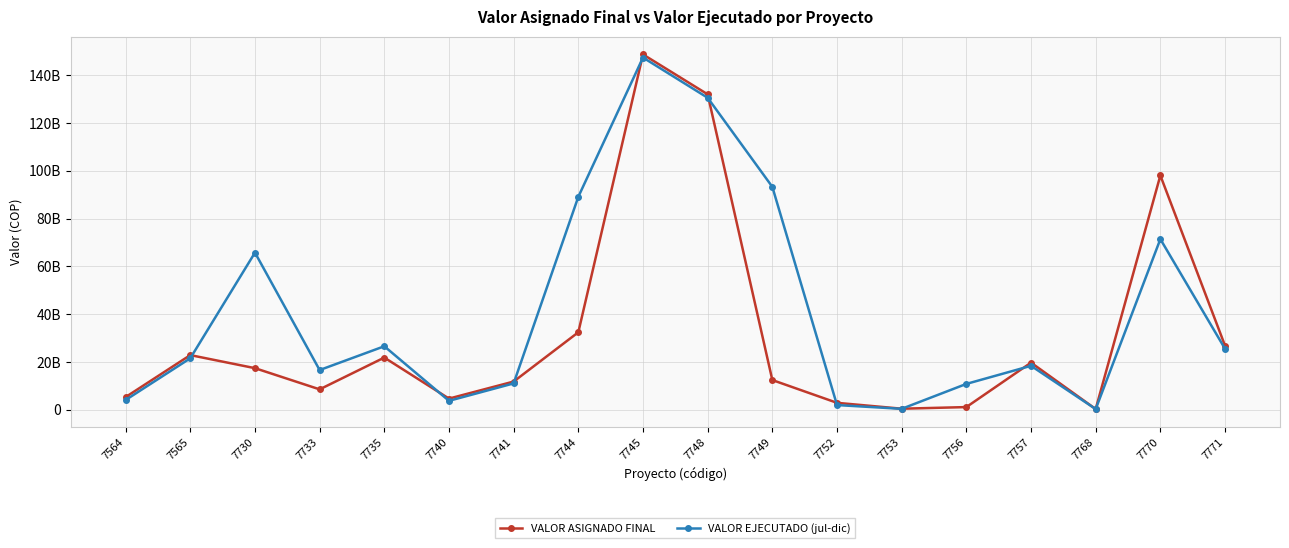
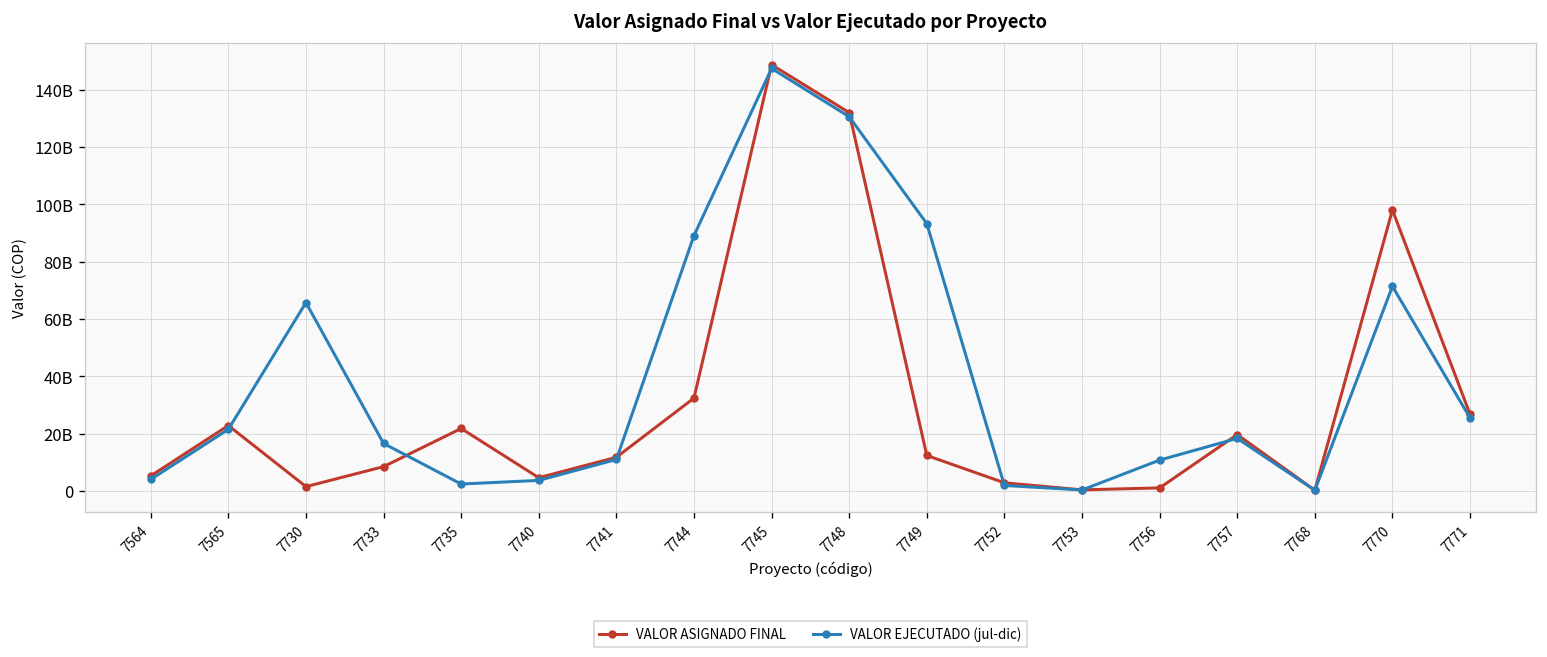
VALOR ASIGNADO FINAL, 7730: 17000000000 -> 2000000000
VALOR EJECUTADO (jul-dic), 7735: 27000000000 -> 2000000000
